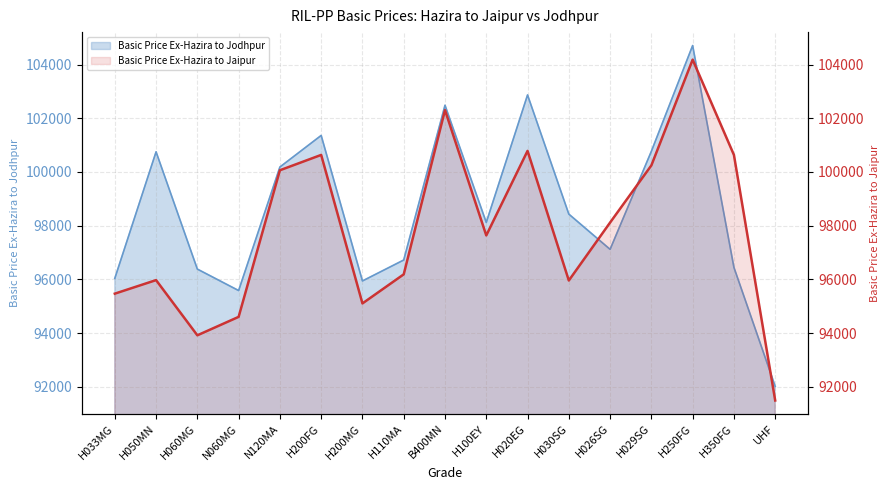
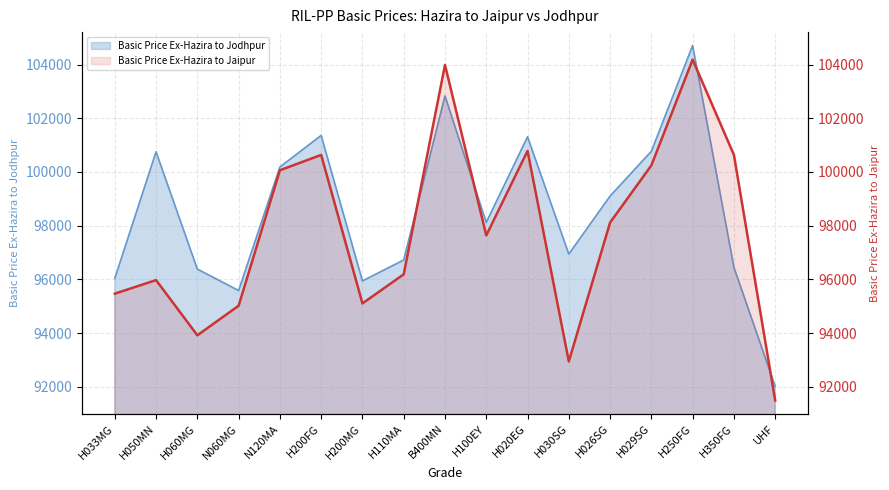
Basic Price Ex-Hazira to Jodhpur, B400MN: 102500 -> 102800
Basic Price Ex-Hazira to Jodhpur, H020EG: 102900 -> 101300
Basic Price Ex-Hazira to Jodhpur, H030SG: 98400 -> 96900
Basic Price Ex-Hazira to Jodhpur, H026SG: 97100 -> 99100
Basic Price Ex-Hazira to Jaipur, N060MG: 94600 -> 95000
Basic Price Ex-Hazira to Jaipur, B400MN: 102300 -> 104000
Basic Price Ex-Hazira to Jaipur, H030SG: 96000 -> 92900
